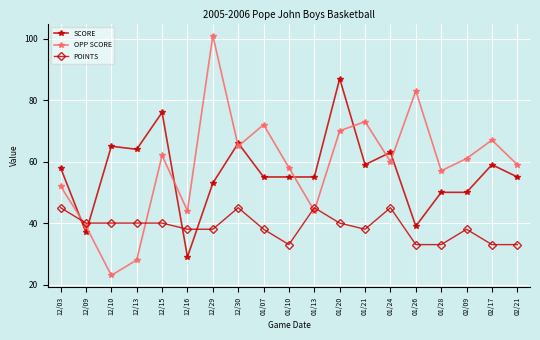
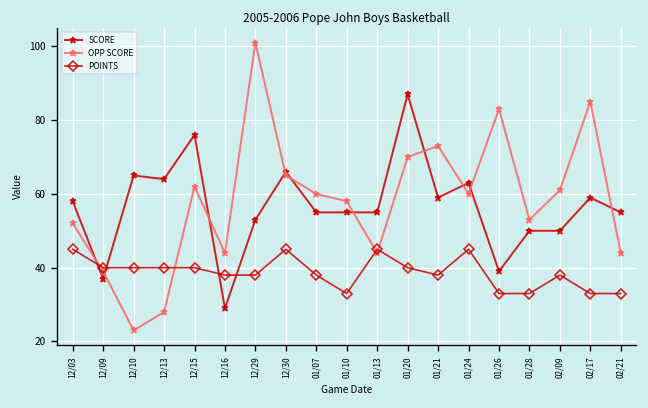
OPP SCORE, 01/07: 72 -> 60
OPP SCORE, 01/28: 57 -> 53
OPP SCORE, 02/17: 67 -> 85
OPP SCORE, 02/21: 59 -> 44
